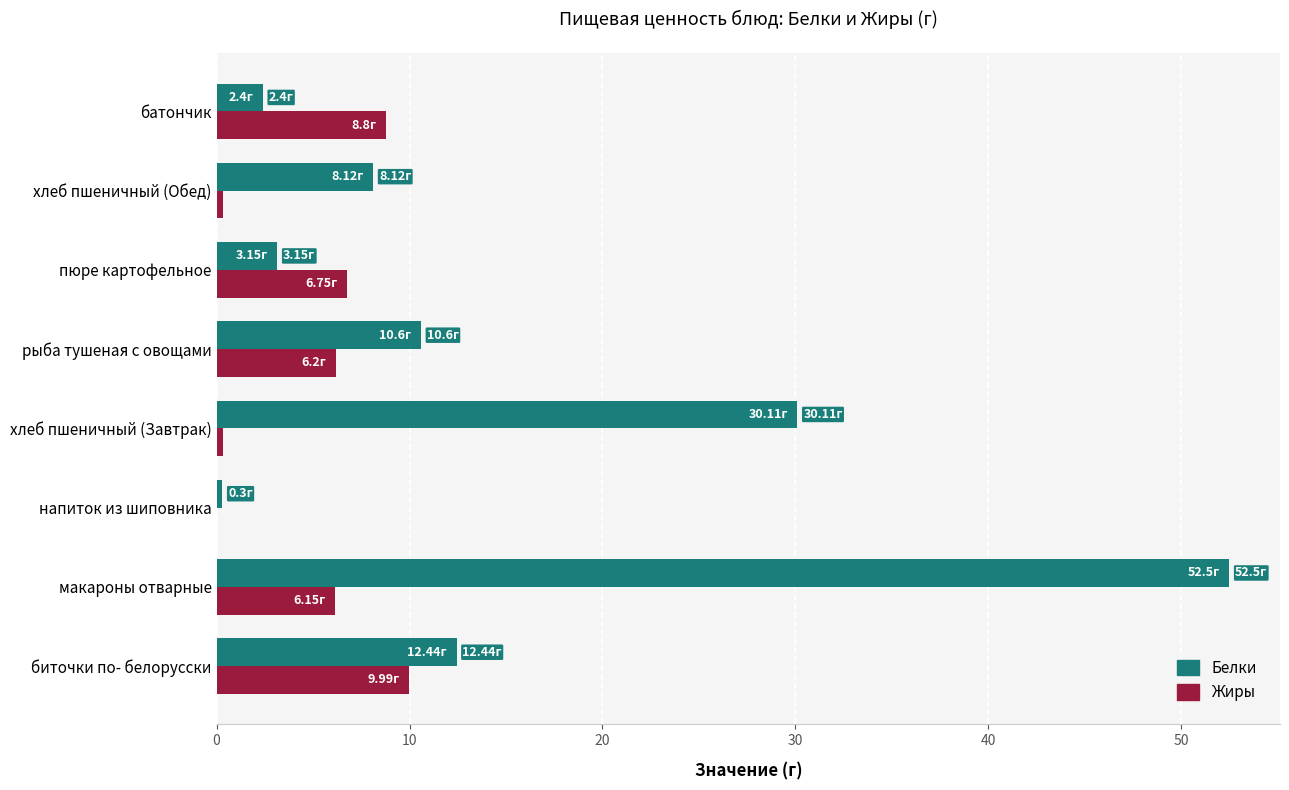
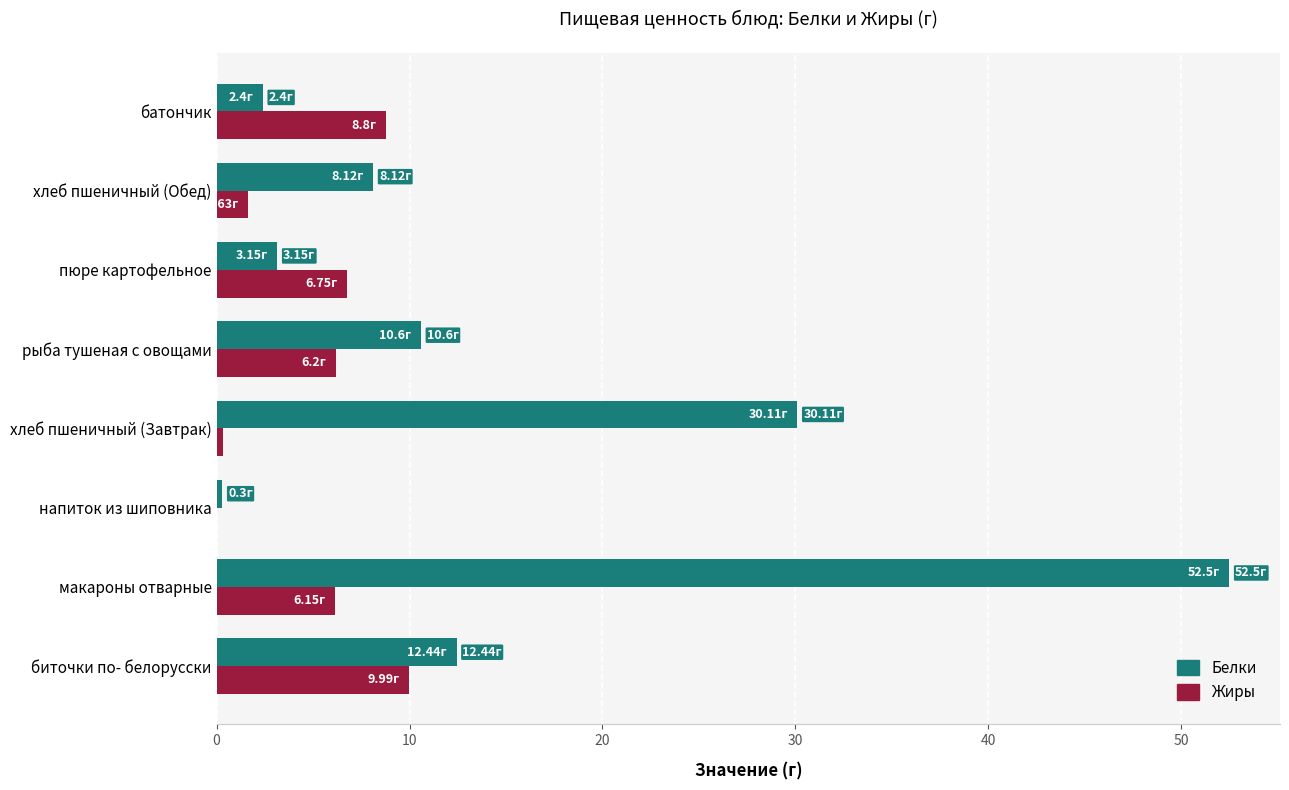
Жиры, хлеб пшеничный (Обед): 0.4 -> 1.6
